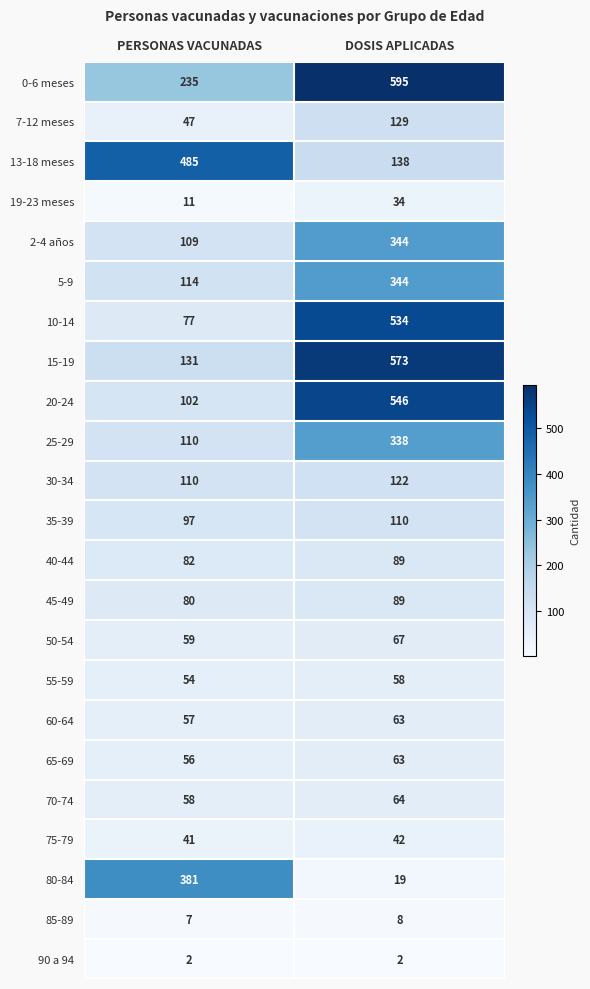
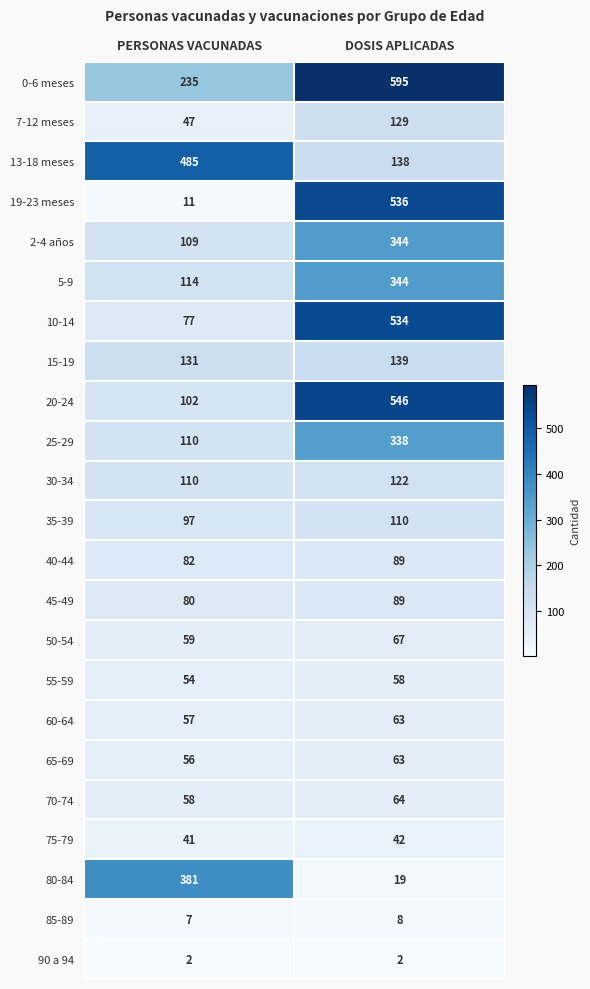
19-23 meses, DOSIS APLICADAS: 34 -> 536
15-19, DOSIS APLICADAS: 573 -> 139
